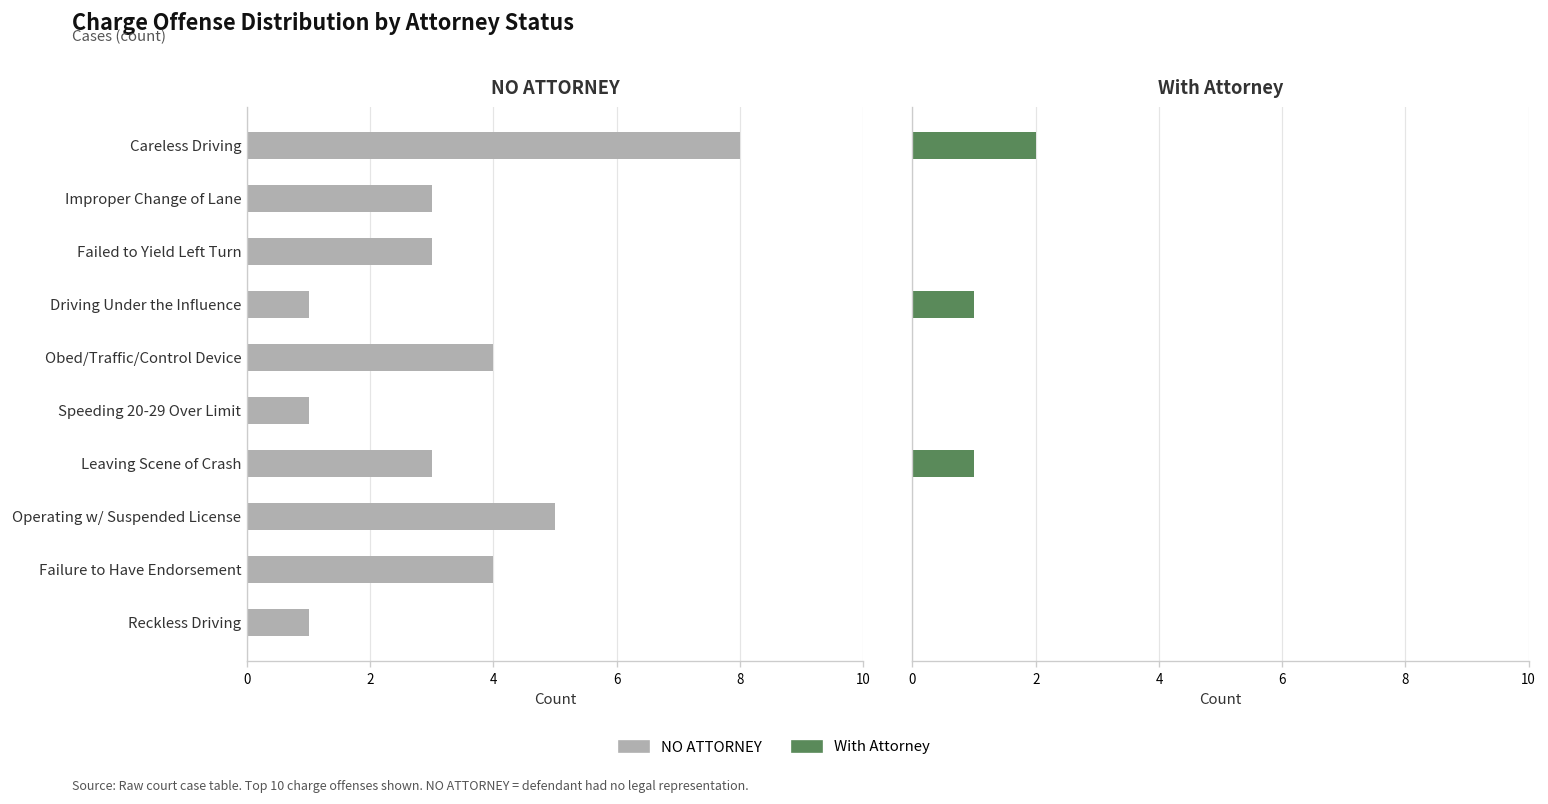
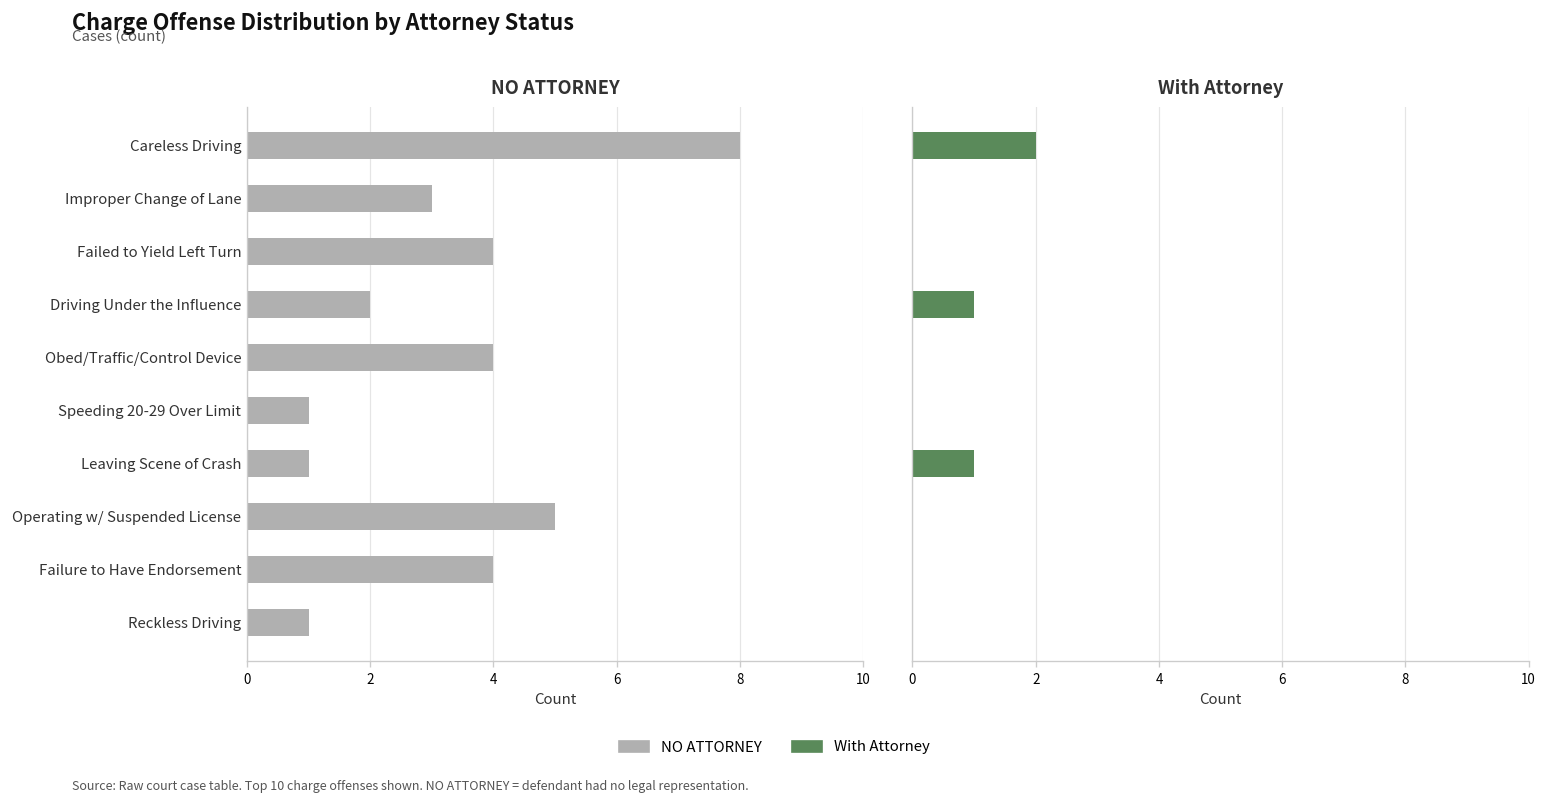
NO ATTORNEY, Failed to Yield Left Turn: 3 -> 4
NO ATTORNEY, Driving Under the Influence: 1 -> 2
NO ATTORNEY, Leaving Scene of Crash: 3 -> 1
